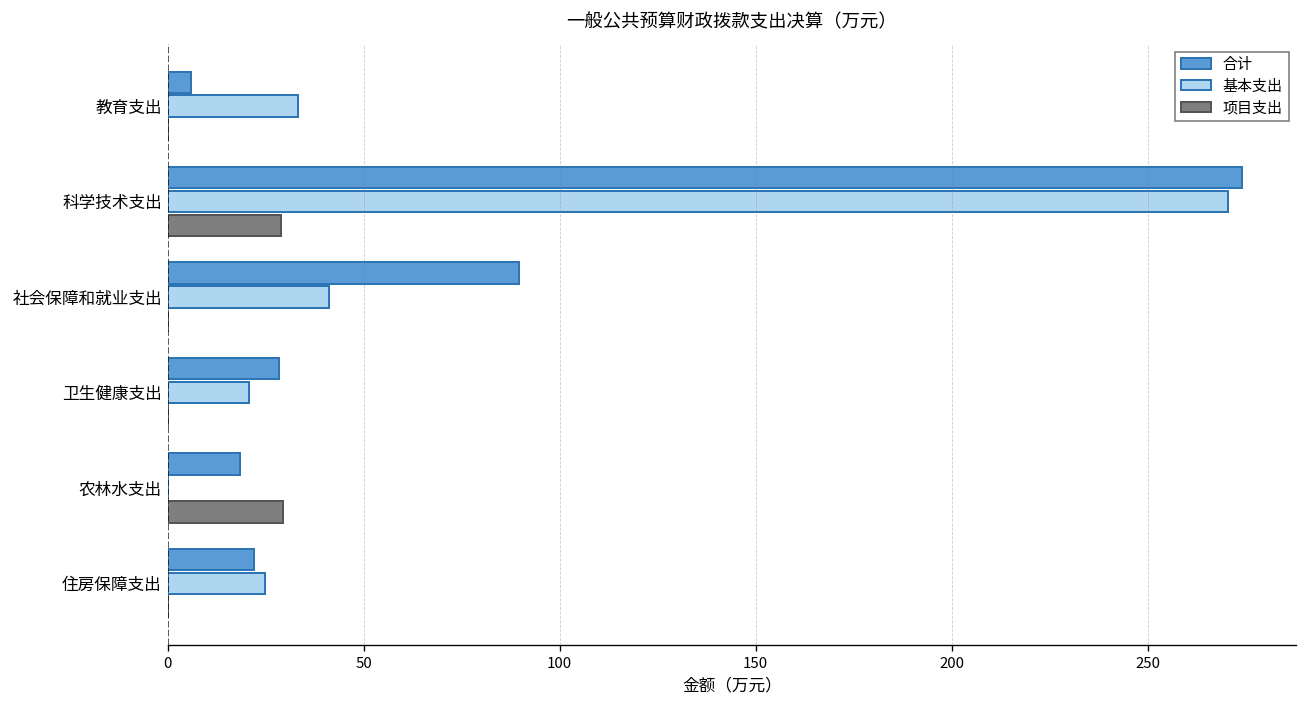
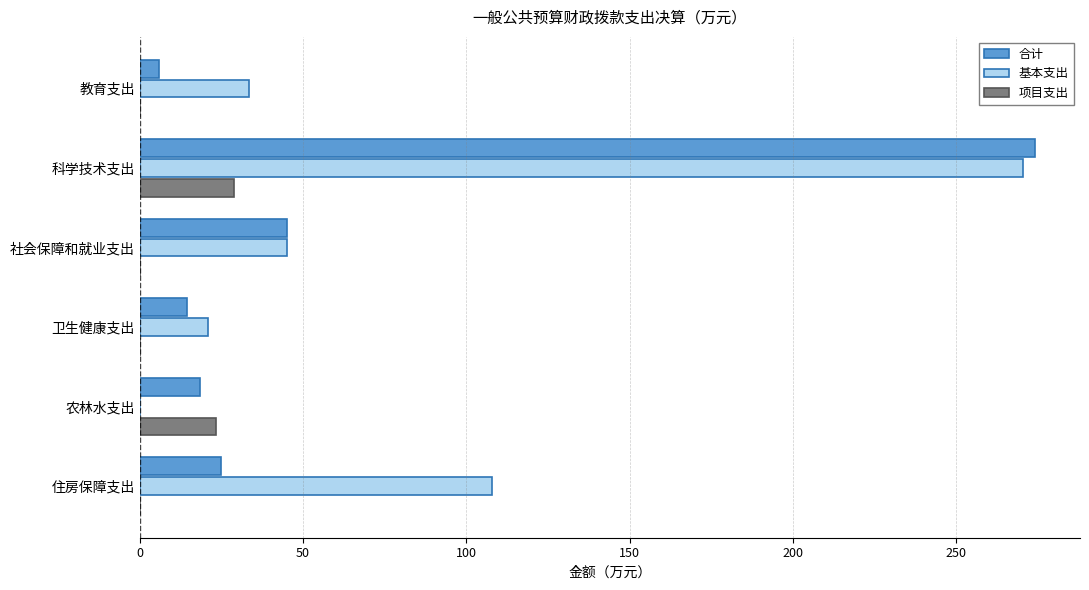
合计, 社会保障和就业支出: 90 -> 45
基本支出, 社会保障和就业支出: 41 -> 45
合计, 卫生健康支出: 28 -> 14
项目支出, 农林水支出: 29 -> 23
合计, 住房保障支出: 22 -> 25
基本支出, 住房保障支出: 25 -> 108
